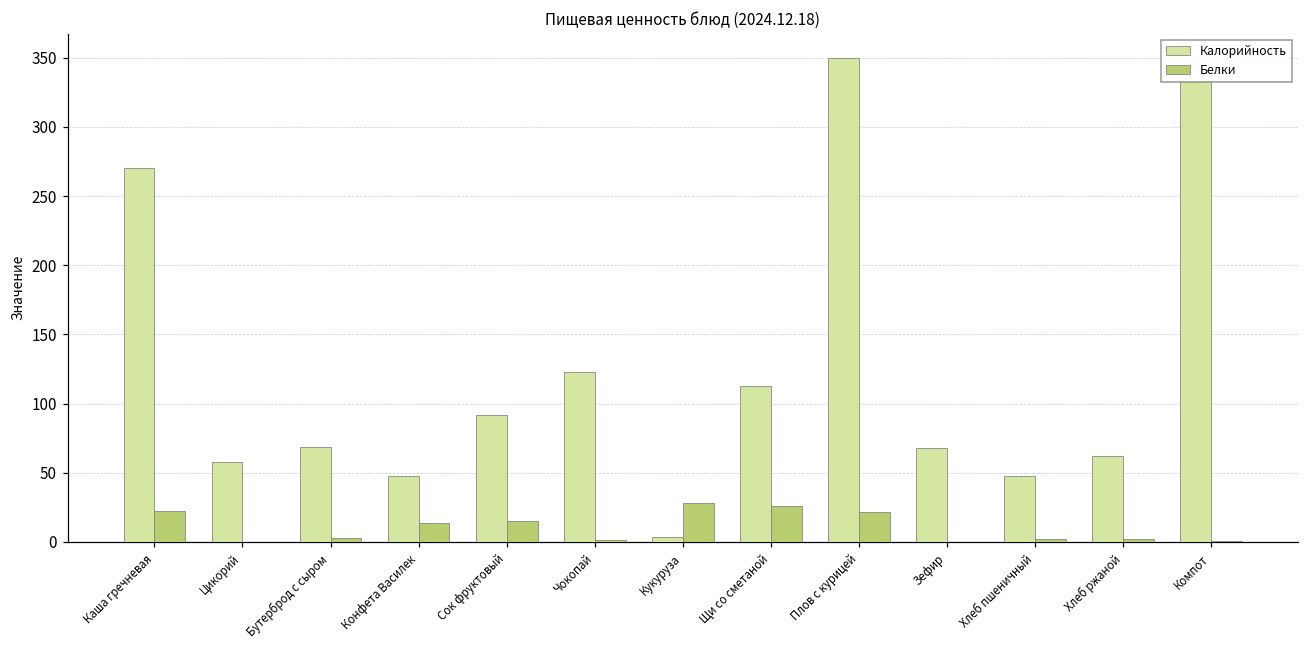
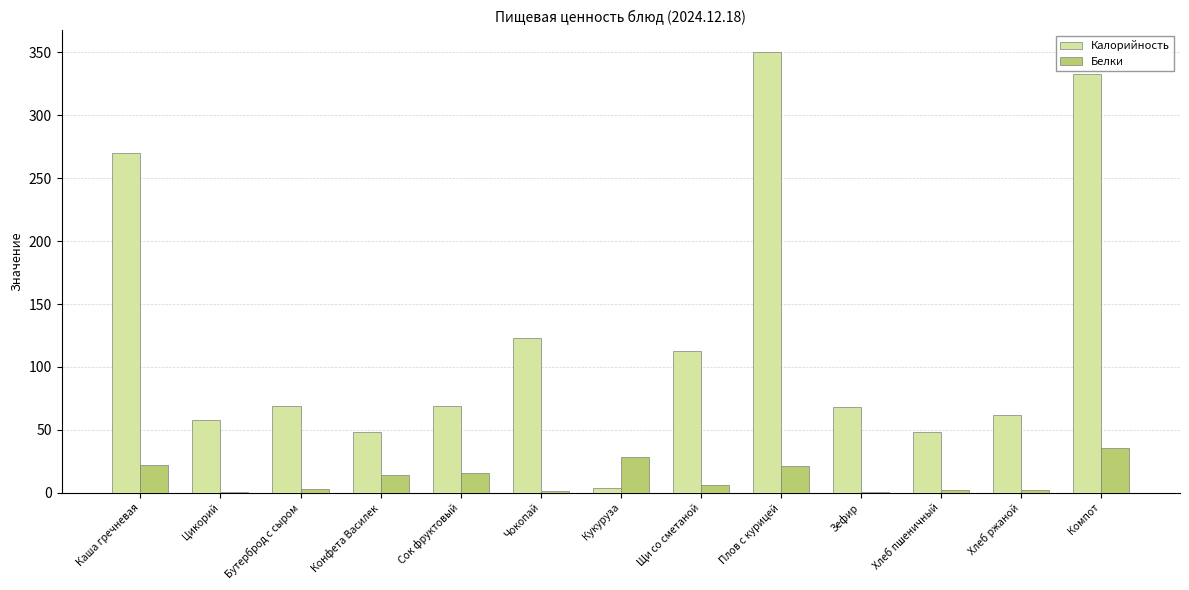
Калорийность, Сок фруктовый: 92 -> 69
Белки, Щи со сметаной: 26 -> 6
Белки, Компот: 1 -> 35
